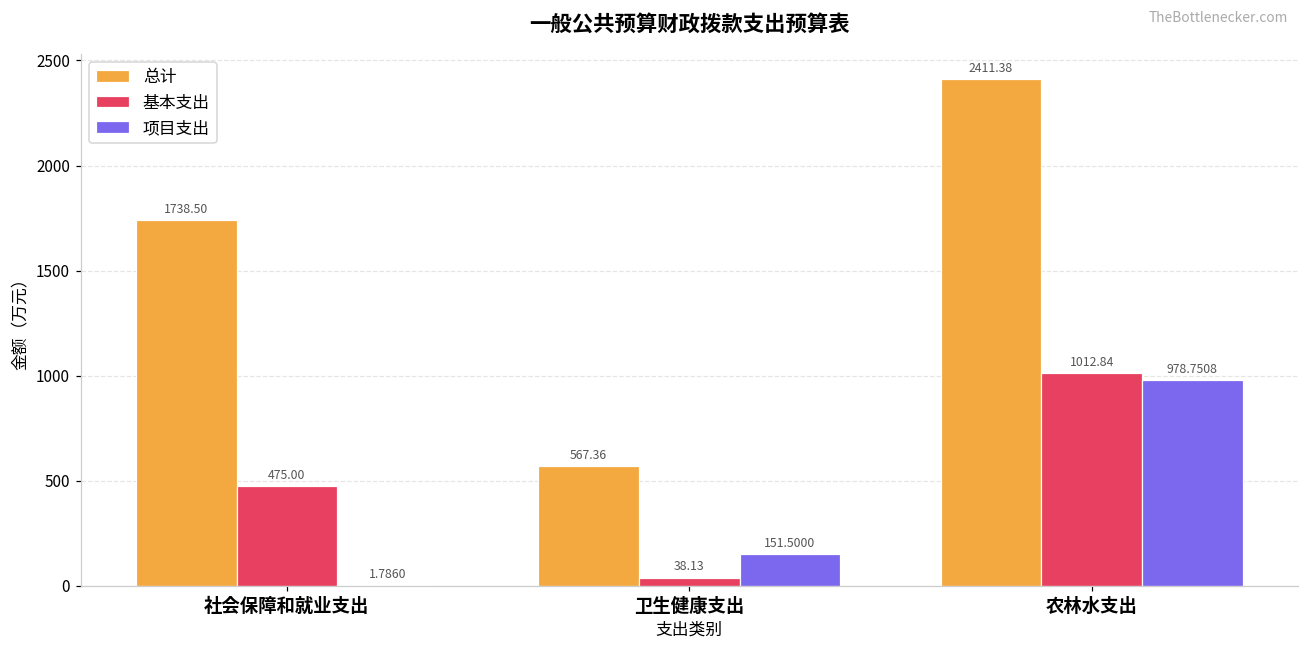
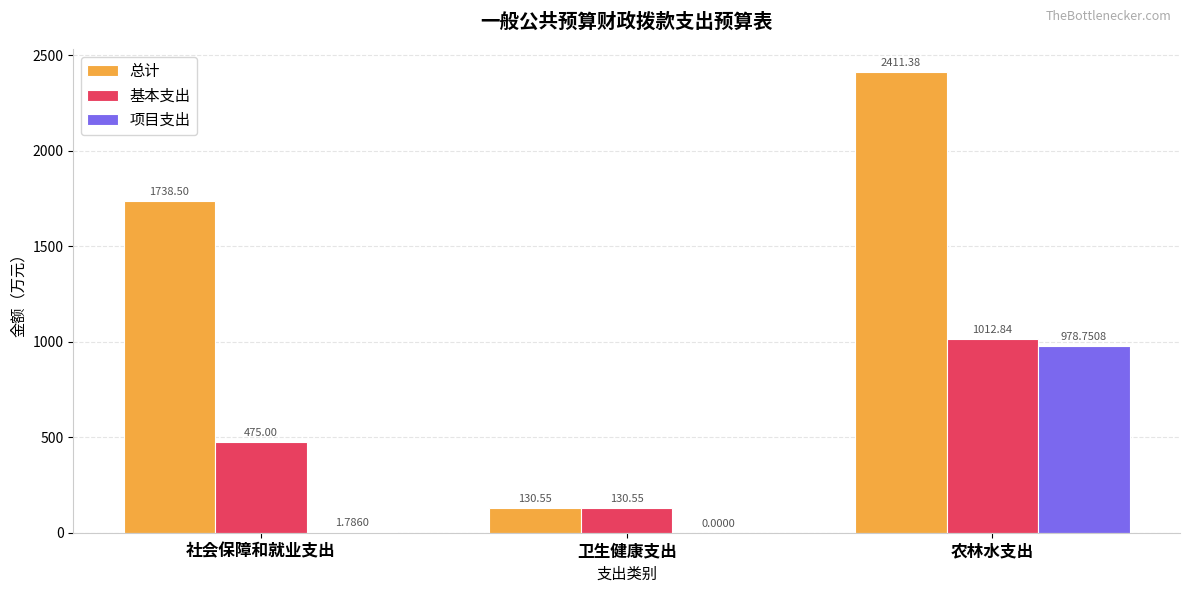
总计, 卫生健康支出: 567.36 -> 130.55
基本支出, 卫生健康支出: 38.13 -> 130.55
项目支出, 卫生健康支出: 151.5000 -> 0.0000
